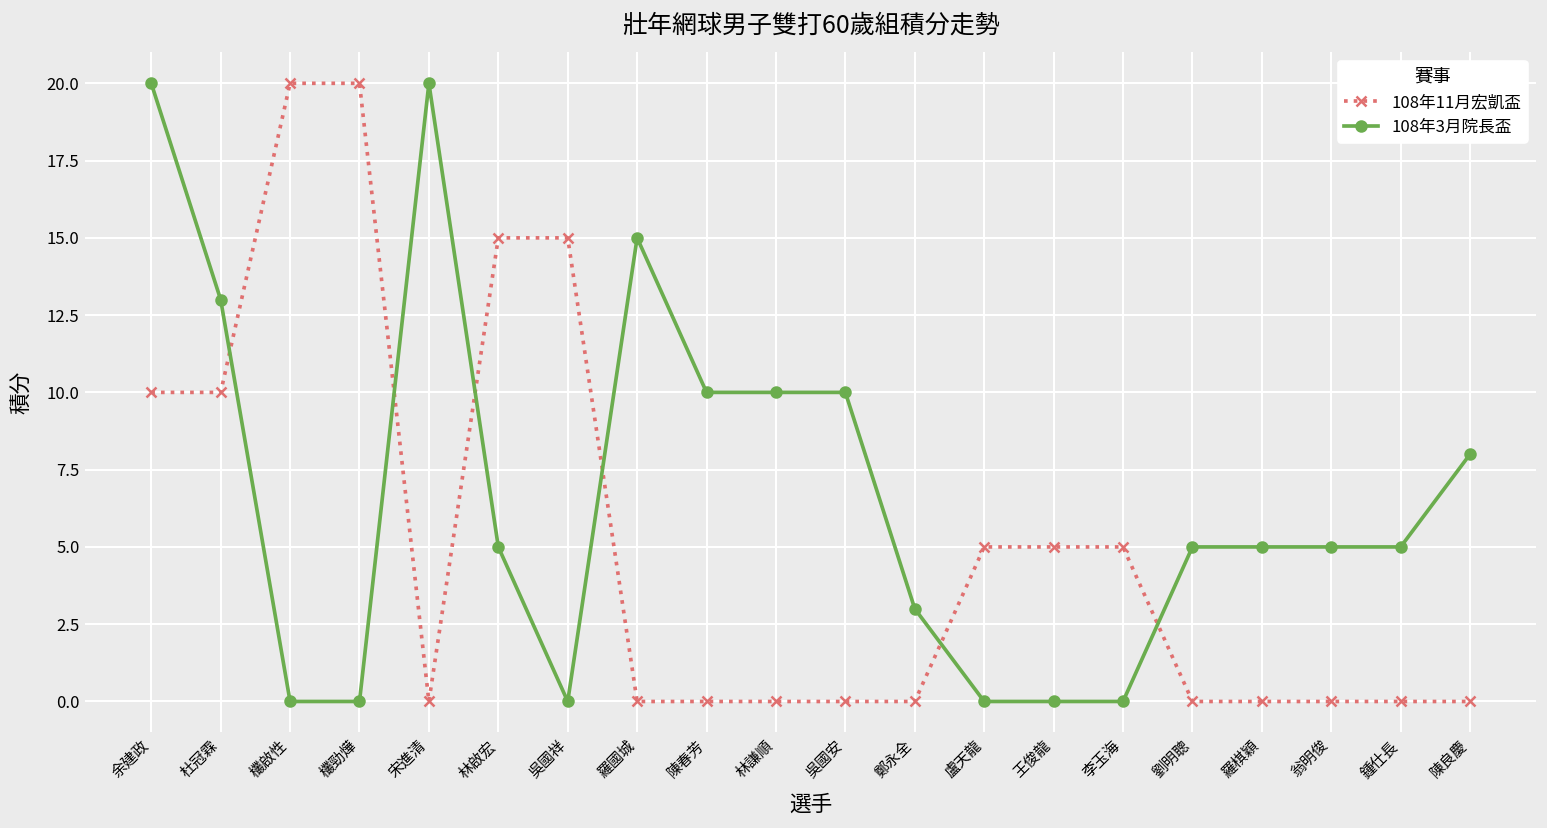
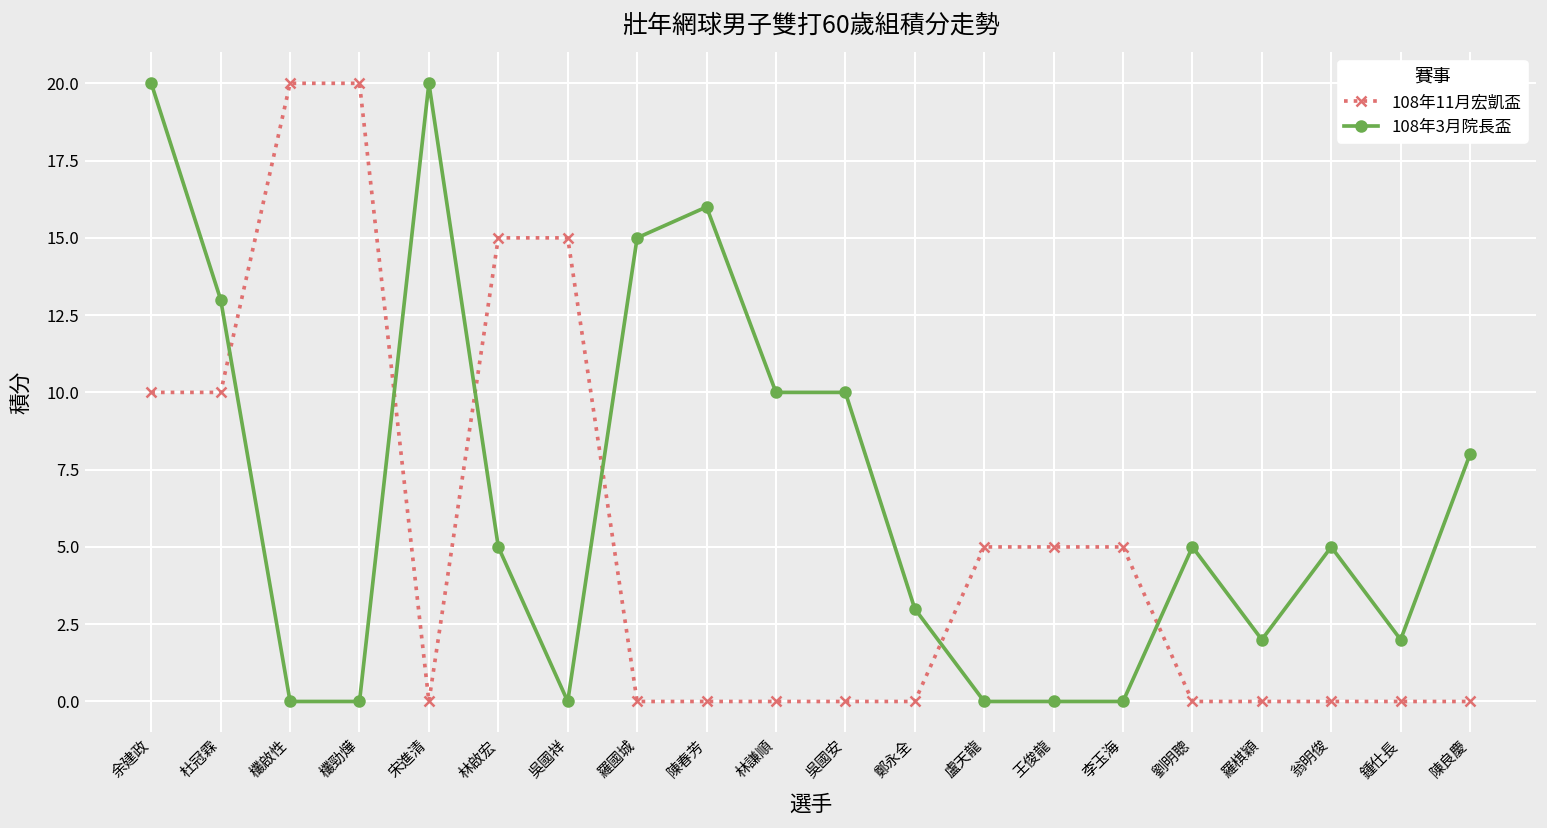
108年3月院長盃, 陳春芳: 10 -> 16
108年3月院長盃, 羅棋穎: 5 -> 2
108年3月院長盃, 鍾仕長: 5 -> 2
